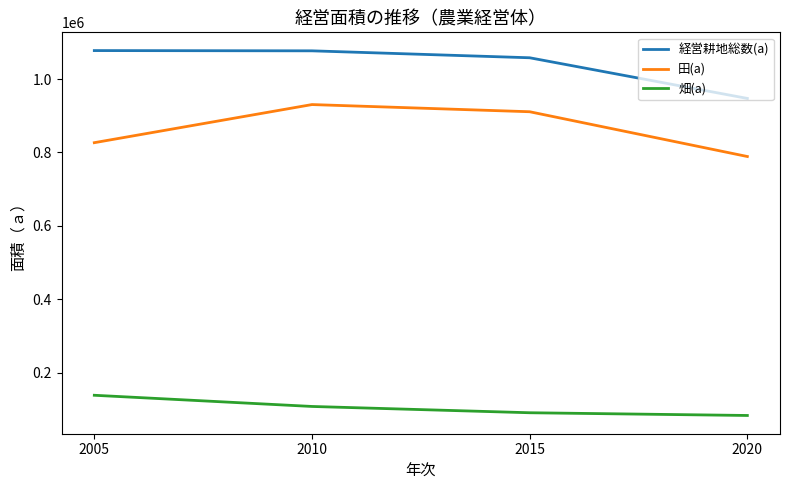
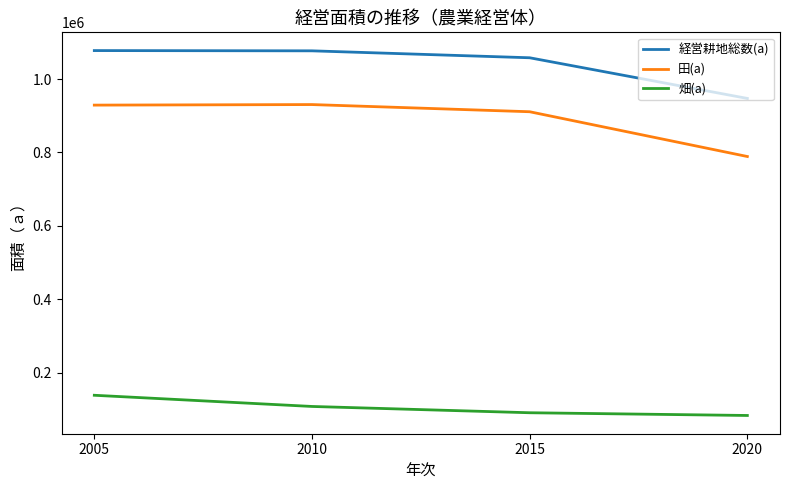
田(a), 2005: 830000 -> 930000
